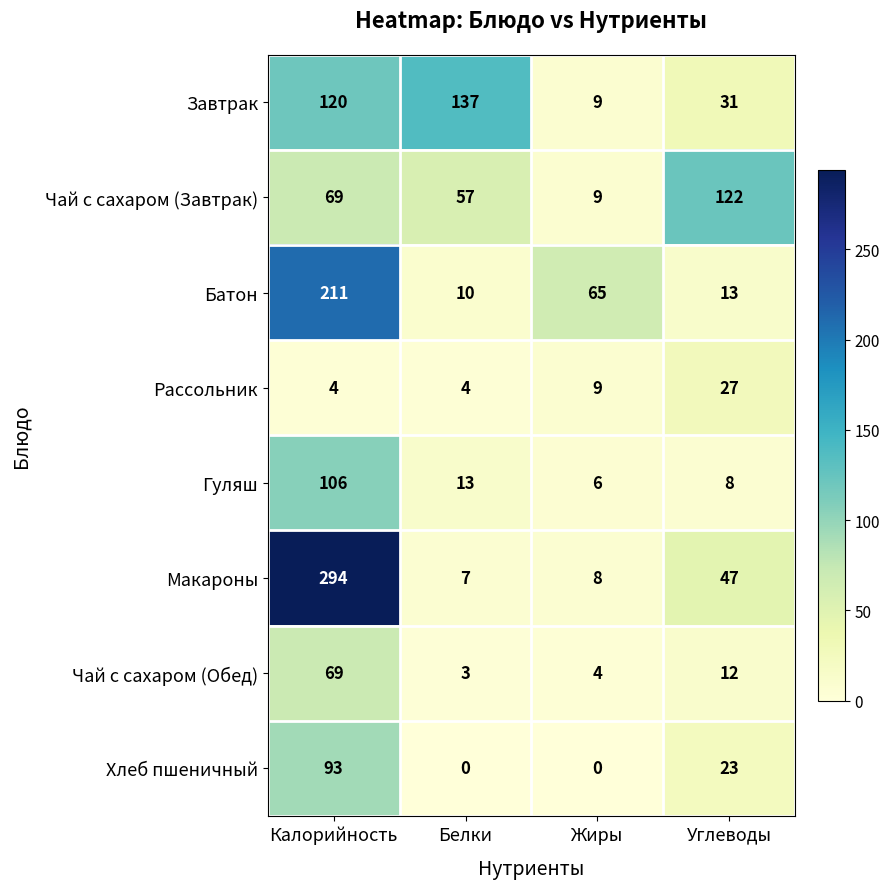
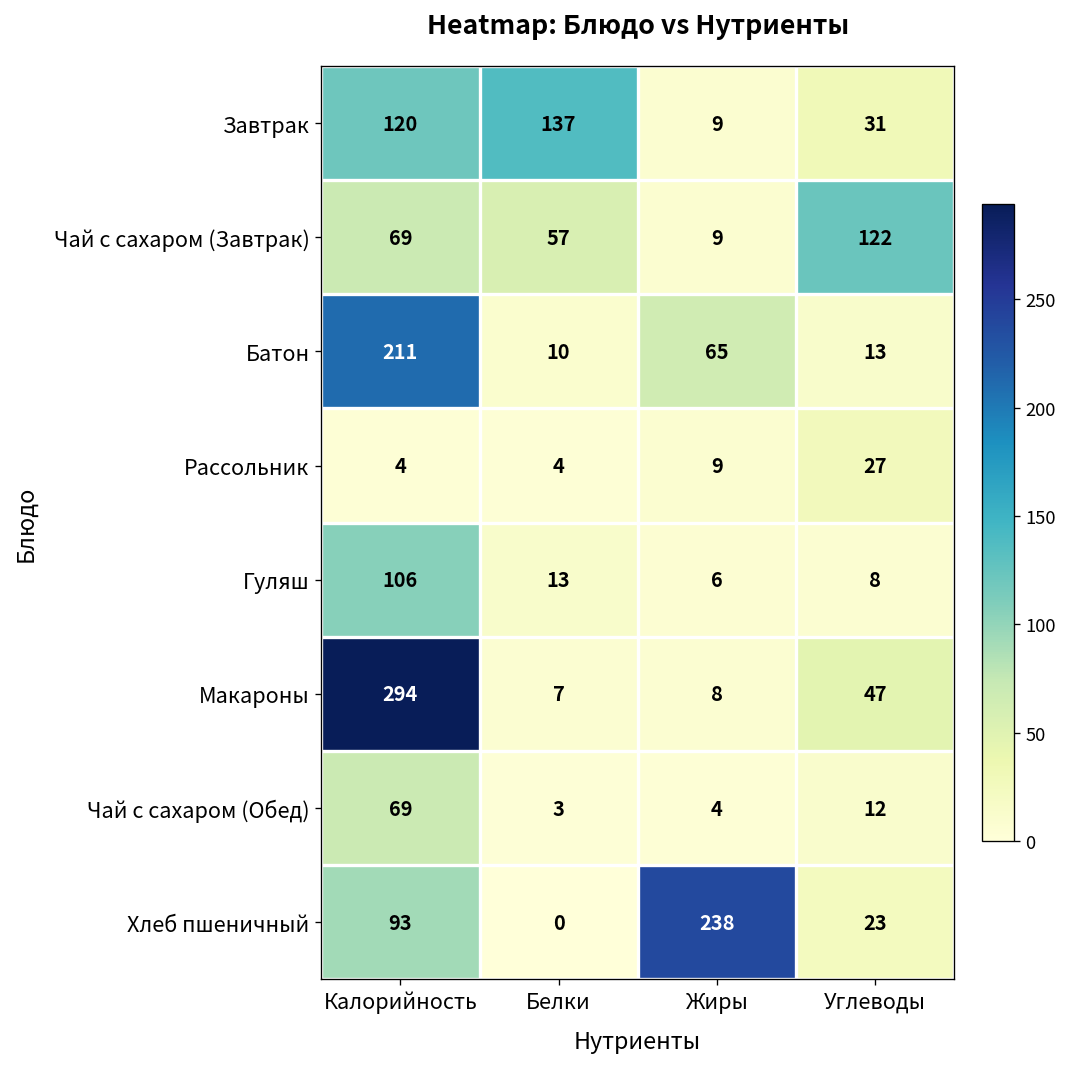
Хлеб пшеничный, Жиры: 0 -> 238
